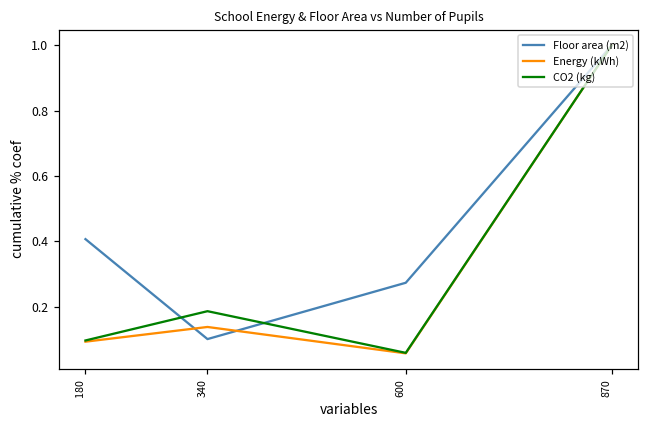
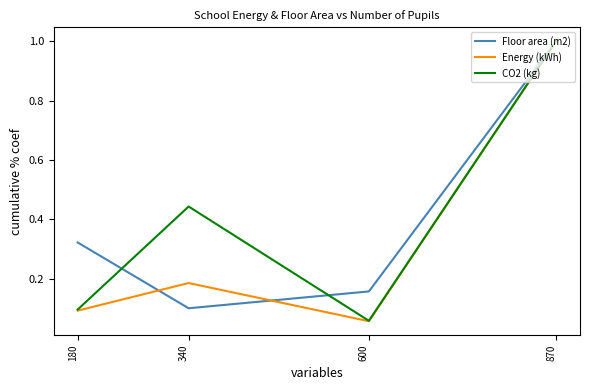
Floor area (m2), 180: 0.41 -> 0.32
Energy (kWh), 340: 0.14 -> 0.19
CO2 (kg), 340: 0.19 -> 0.44
Floor area (m2), 600: 0.27 -> 0.16
